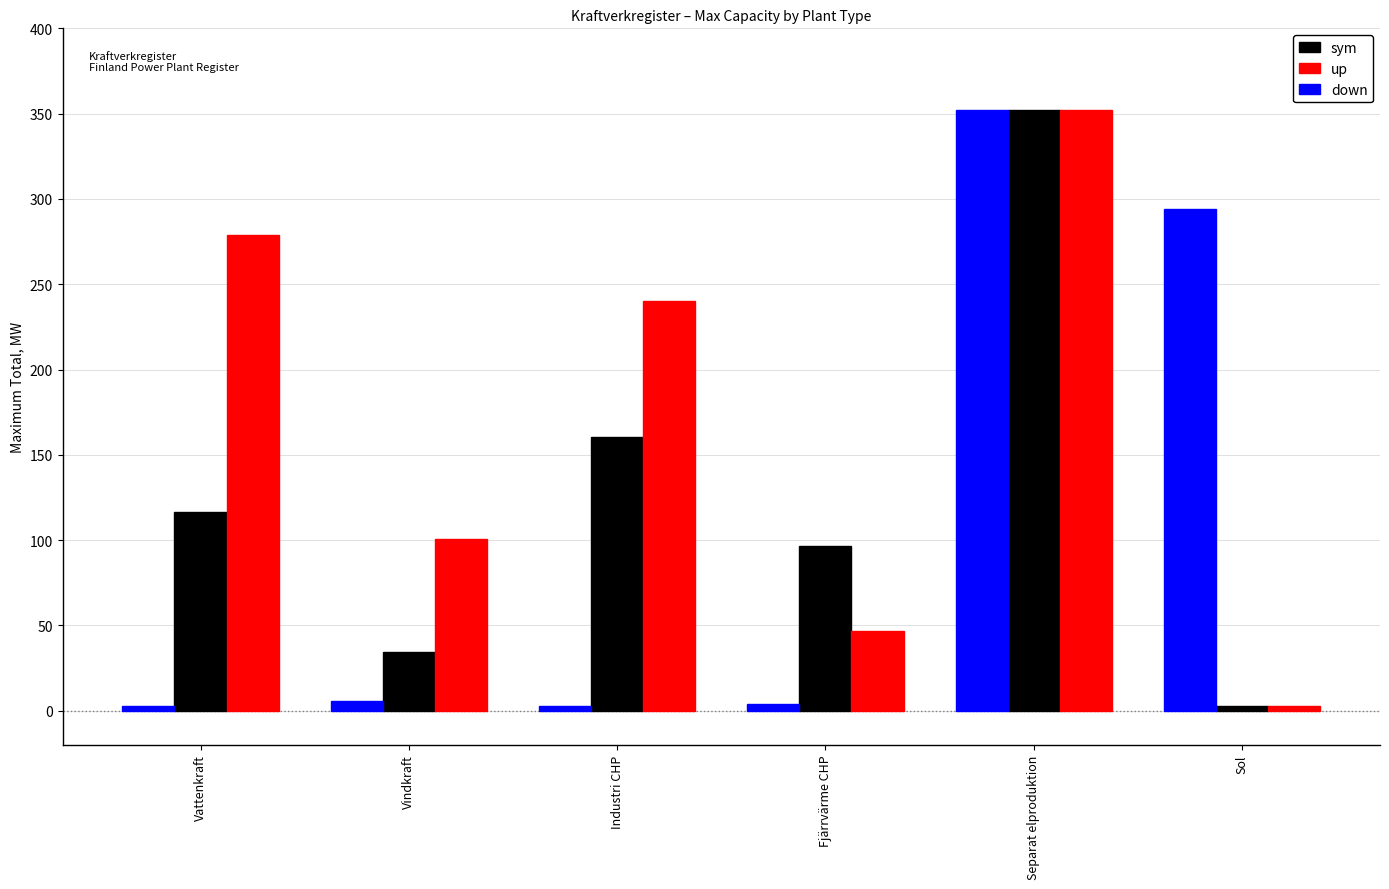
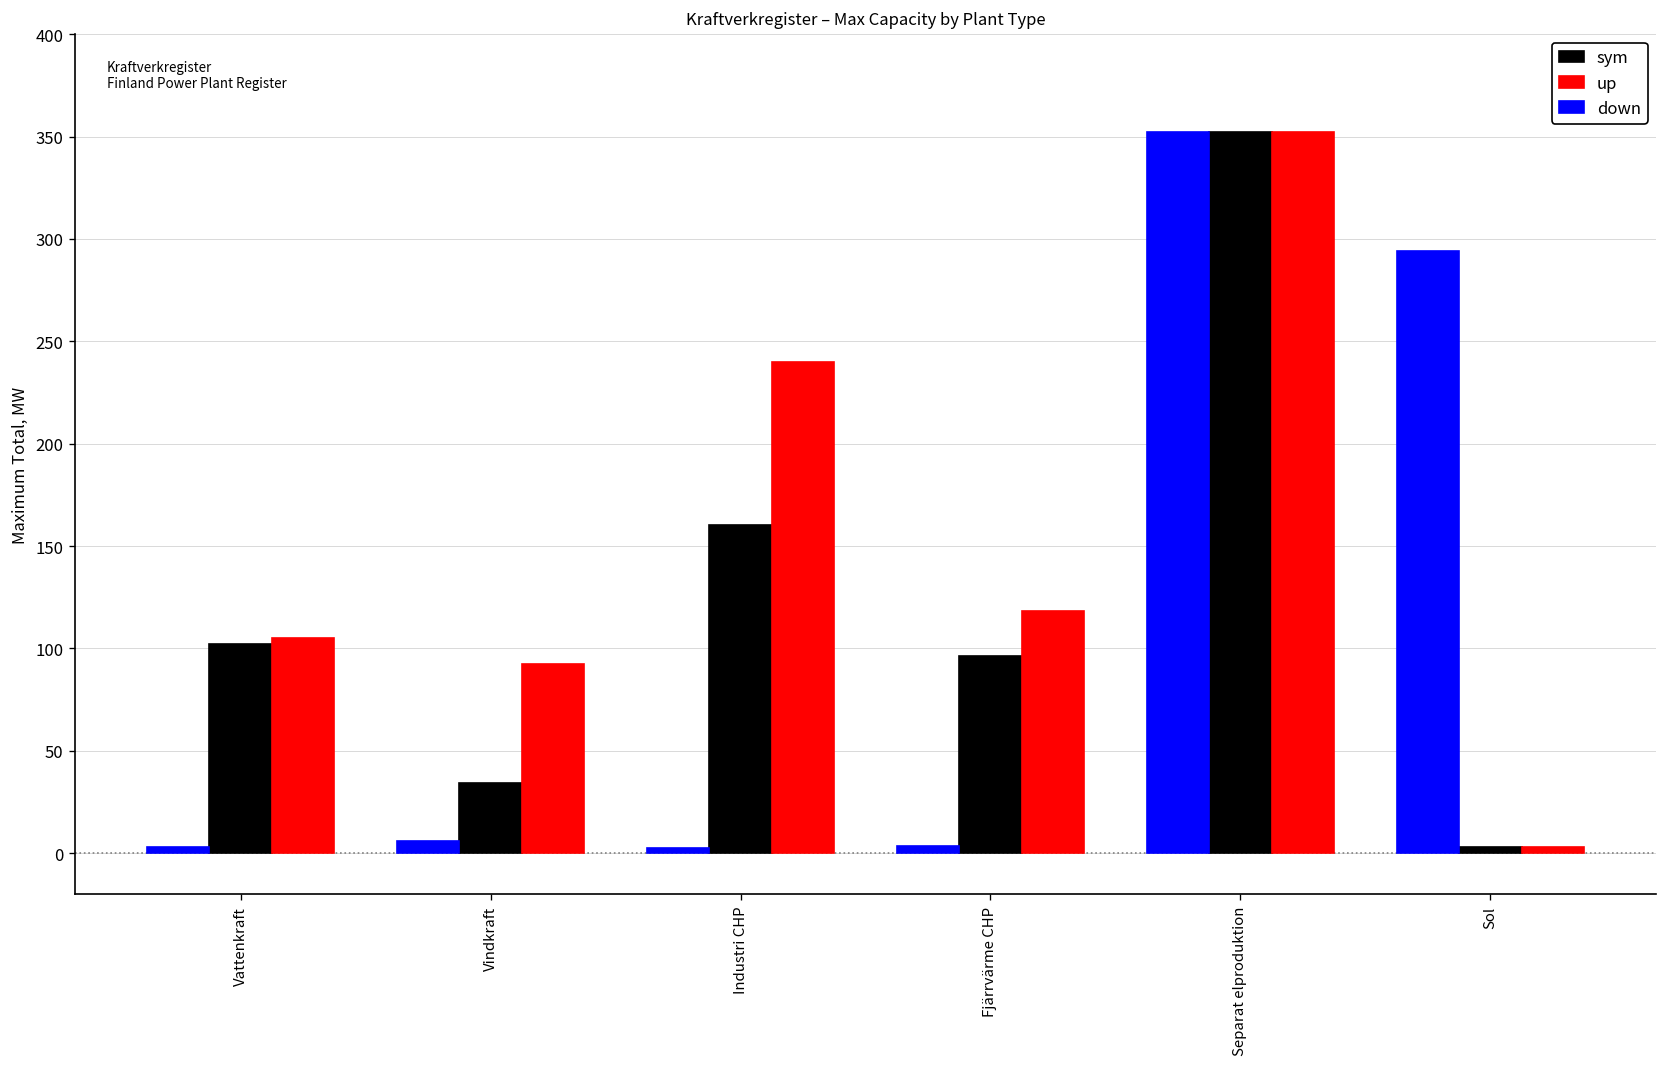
sym, Vattenkraft: 117 -> 102
up, Vattenkraft: 279 -> 105
up, Vindkraft: 101 -> 92
up, Fjärrvärme CHP: 47 -> 118
